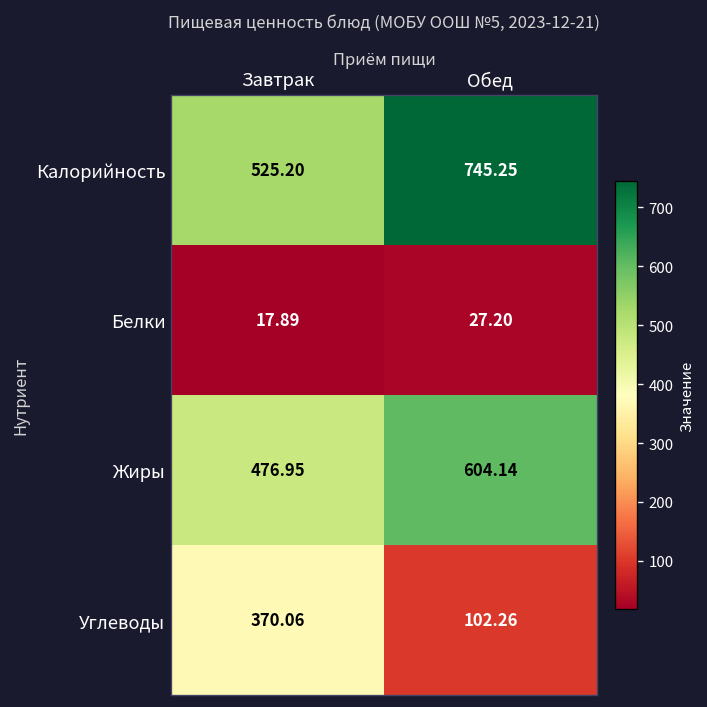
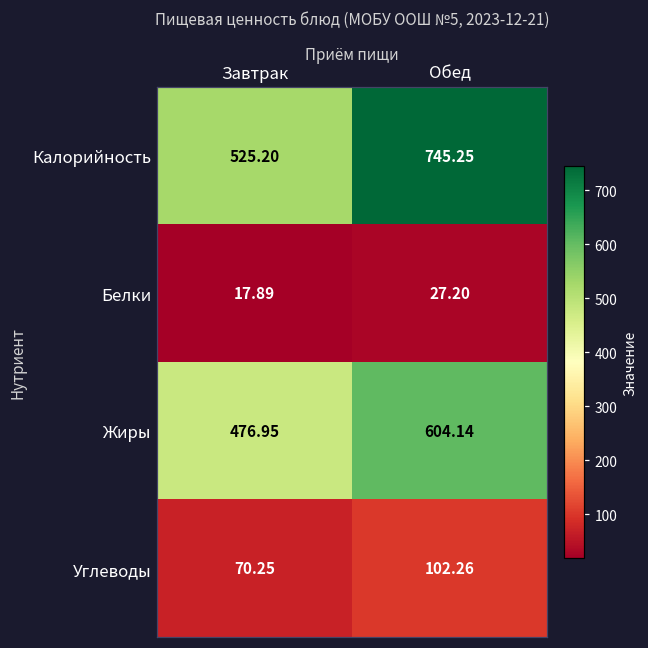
Углеводы, Завтрак: 370.06 -> 70.25
